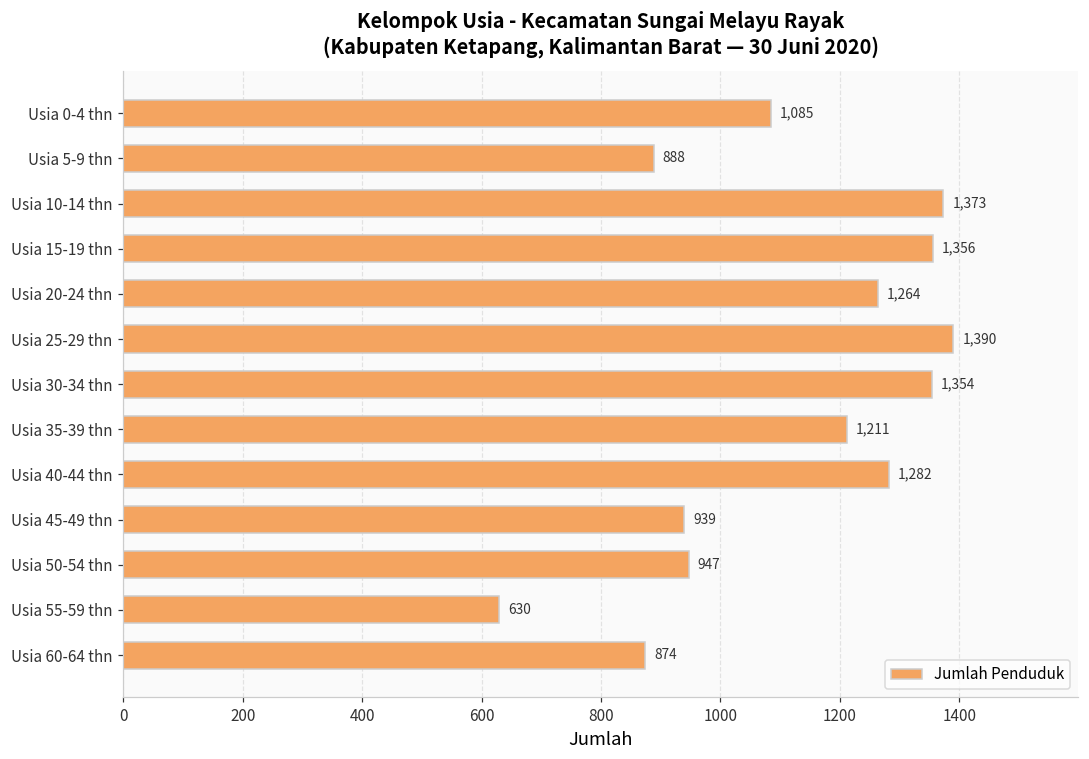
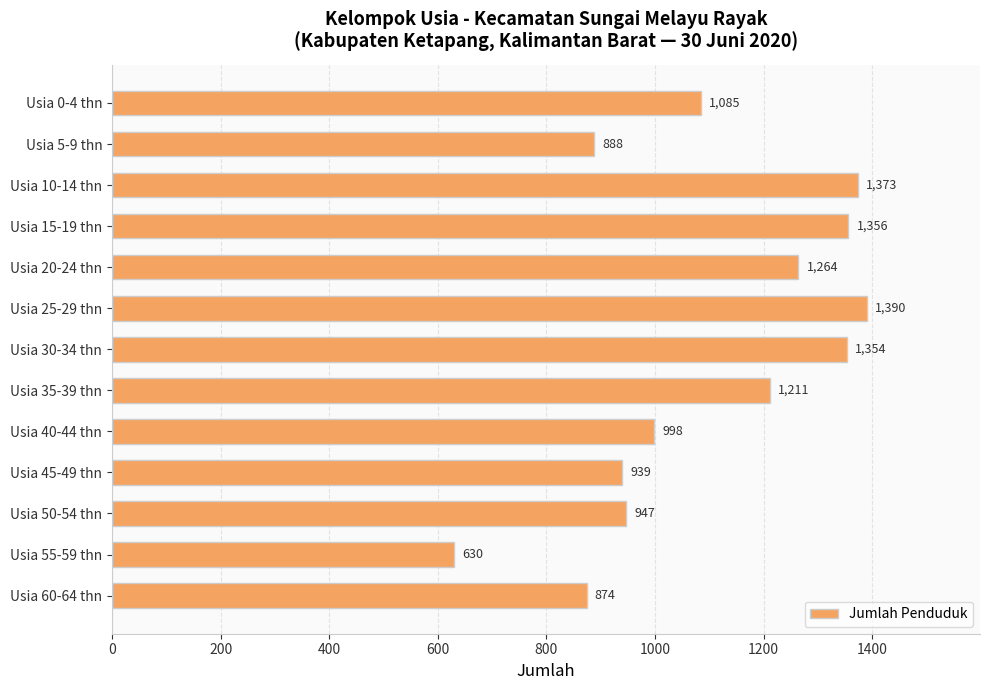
Usia 40-44 thn: 1,282 -> 998
